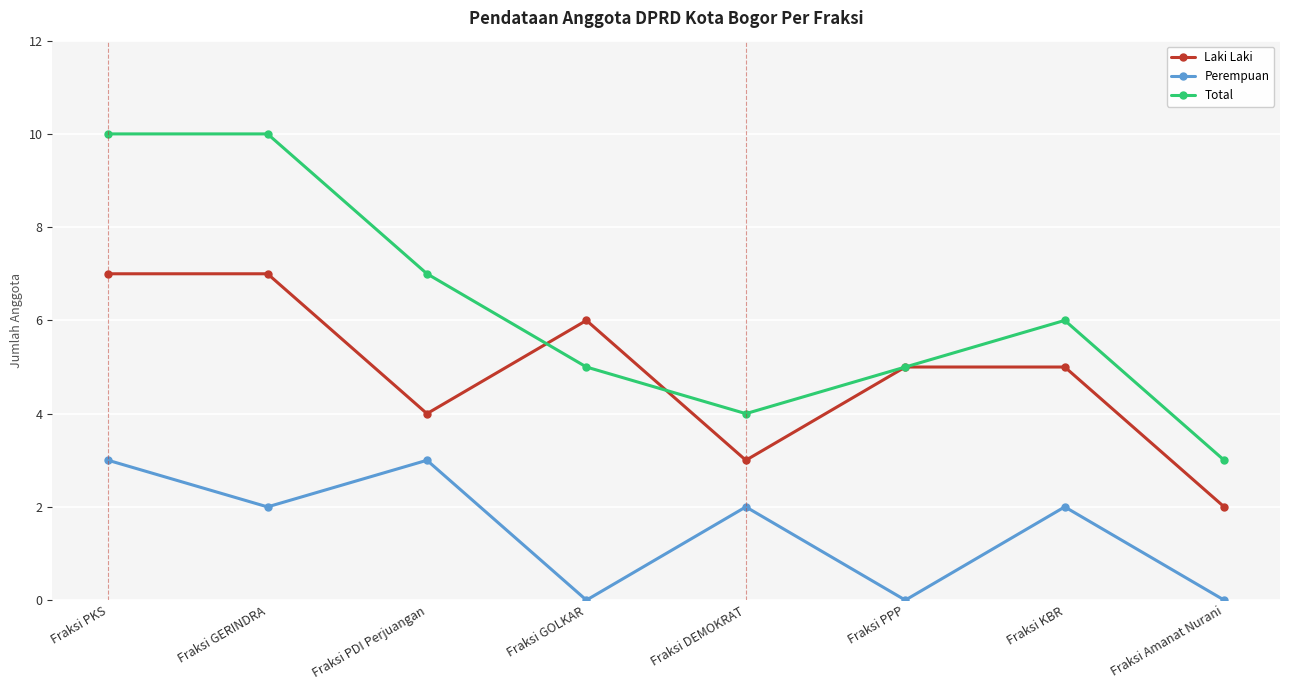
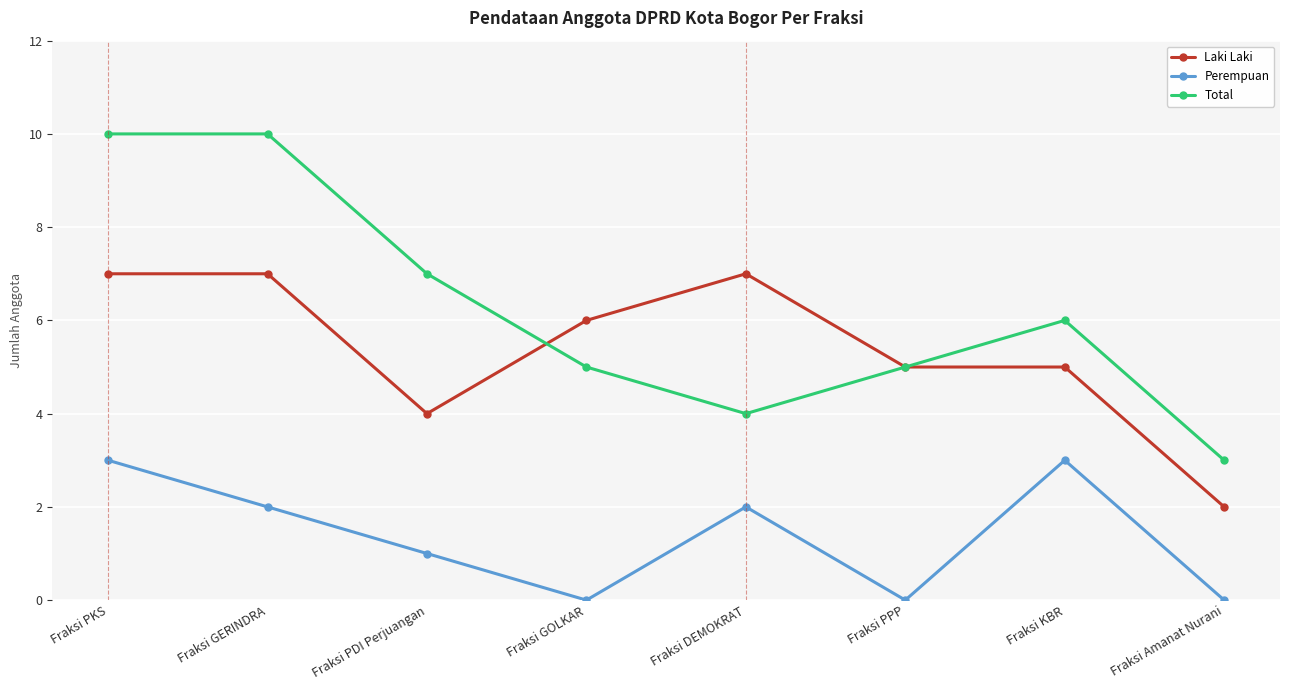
Perempuan, Fraksi PDI Perjuangan: 3 -> 1
Laki Laki, Fraksi DEMOKRAT: 3 -> 7
Perempuan, Fraksi KBR: 2 -> 3
